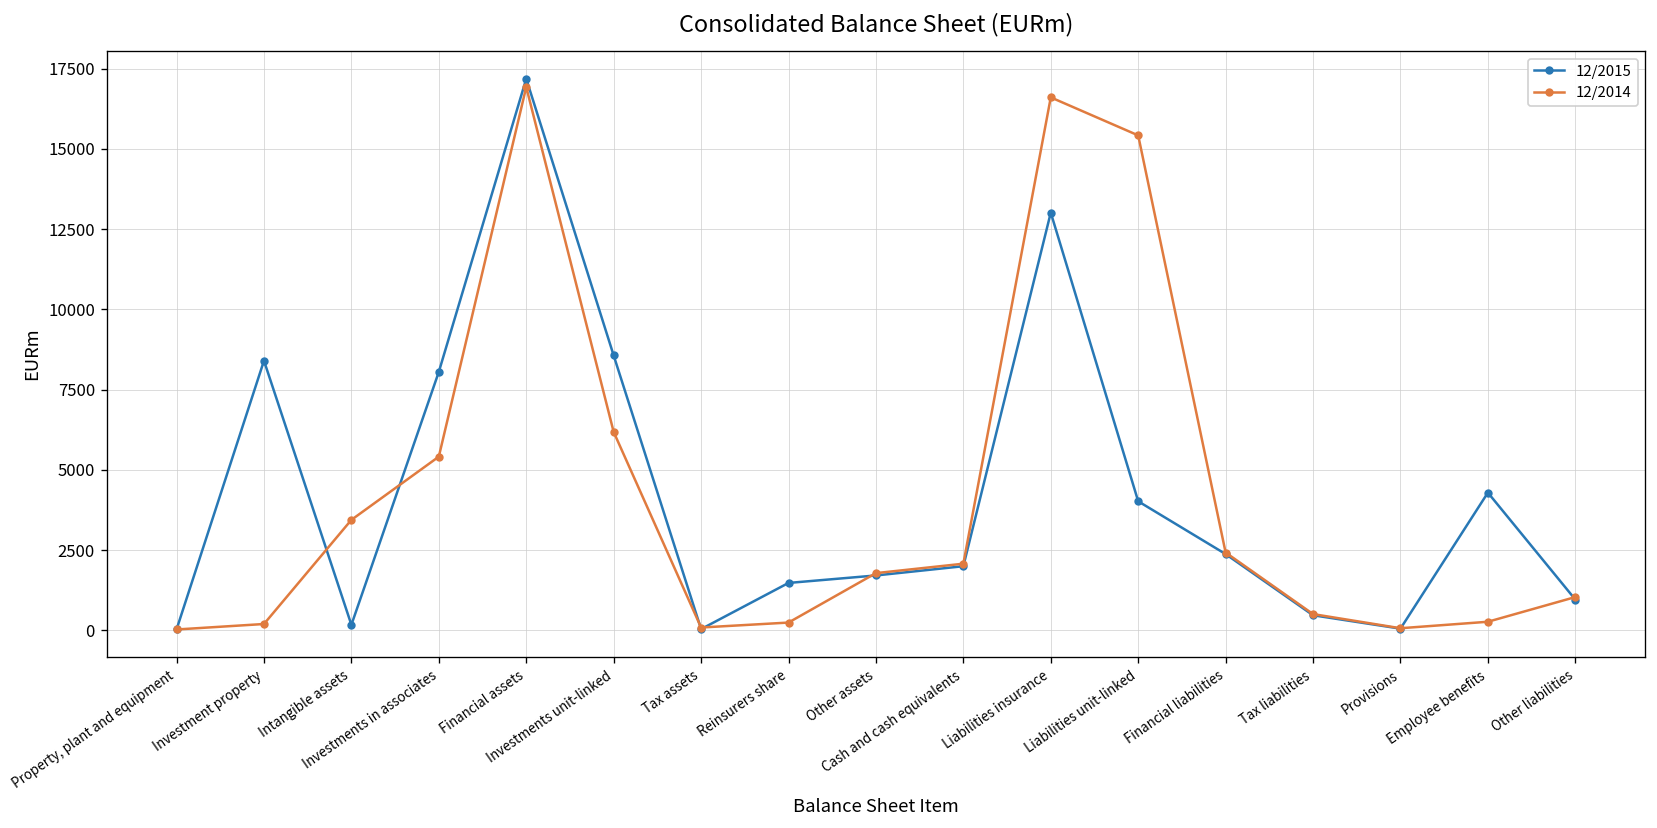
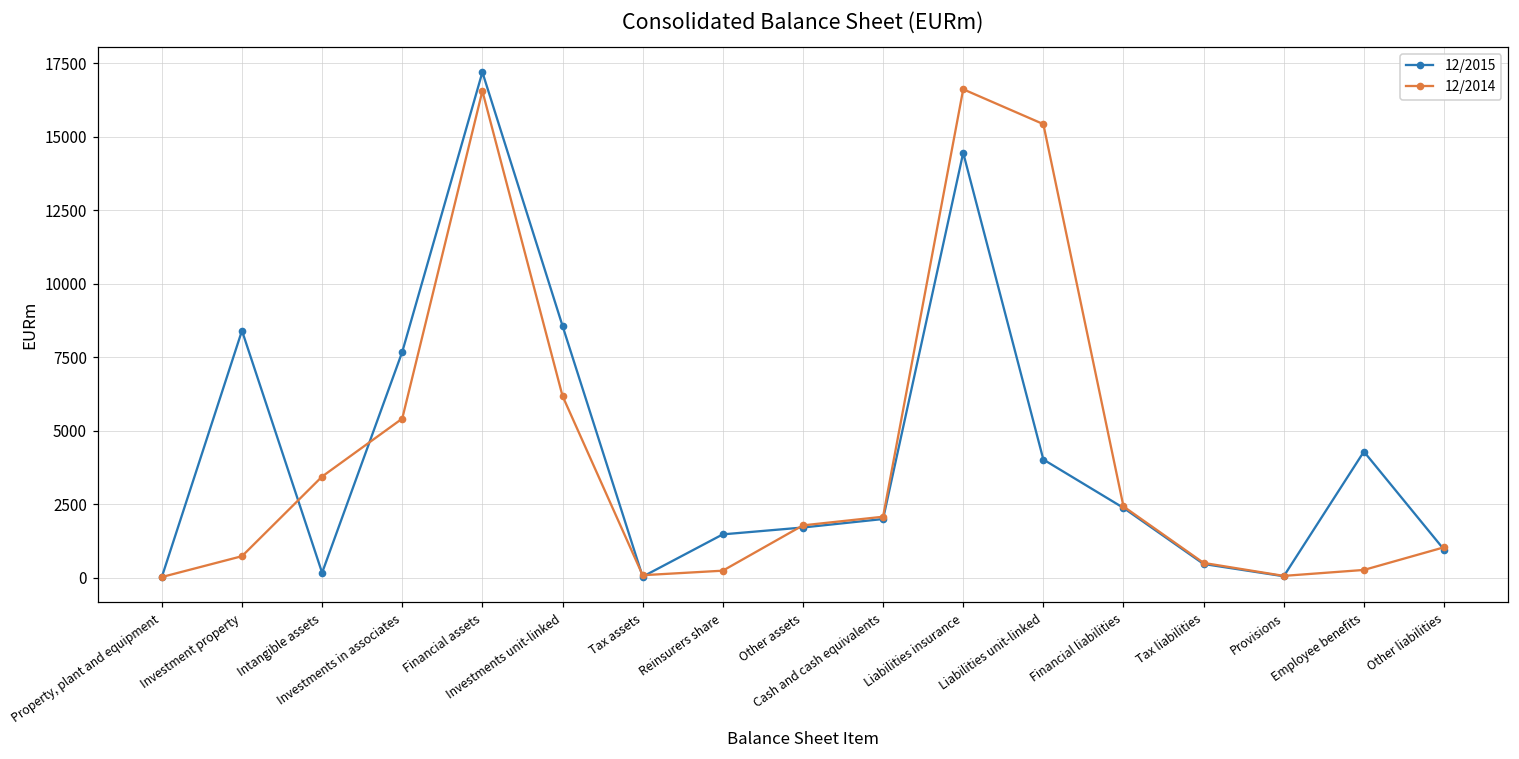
12/2014, Investment property: 200 -> 700
12/2015, Investments in associates: 8100 -> 7700
12/2014, Financial assets: 16900 -> 16500
12/2015, Liabilities insurance: 13000 -> 14400
